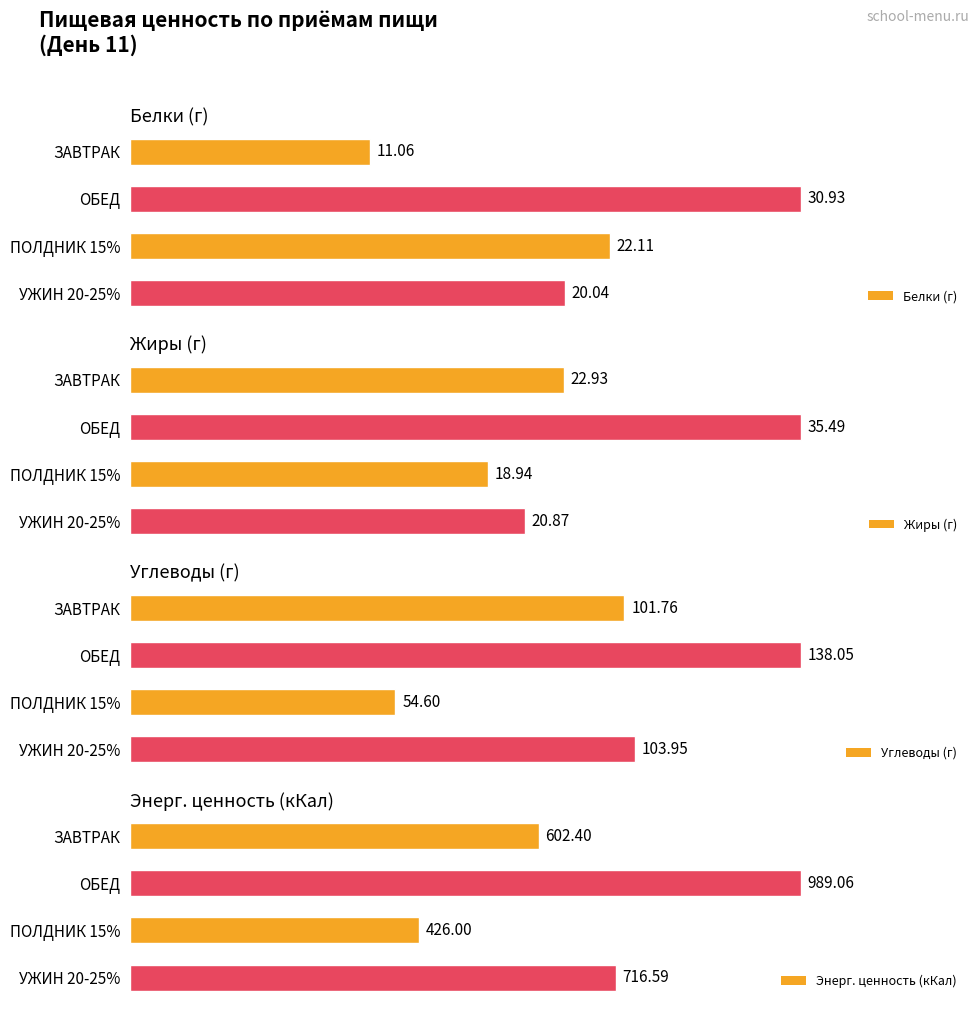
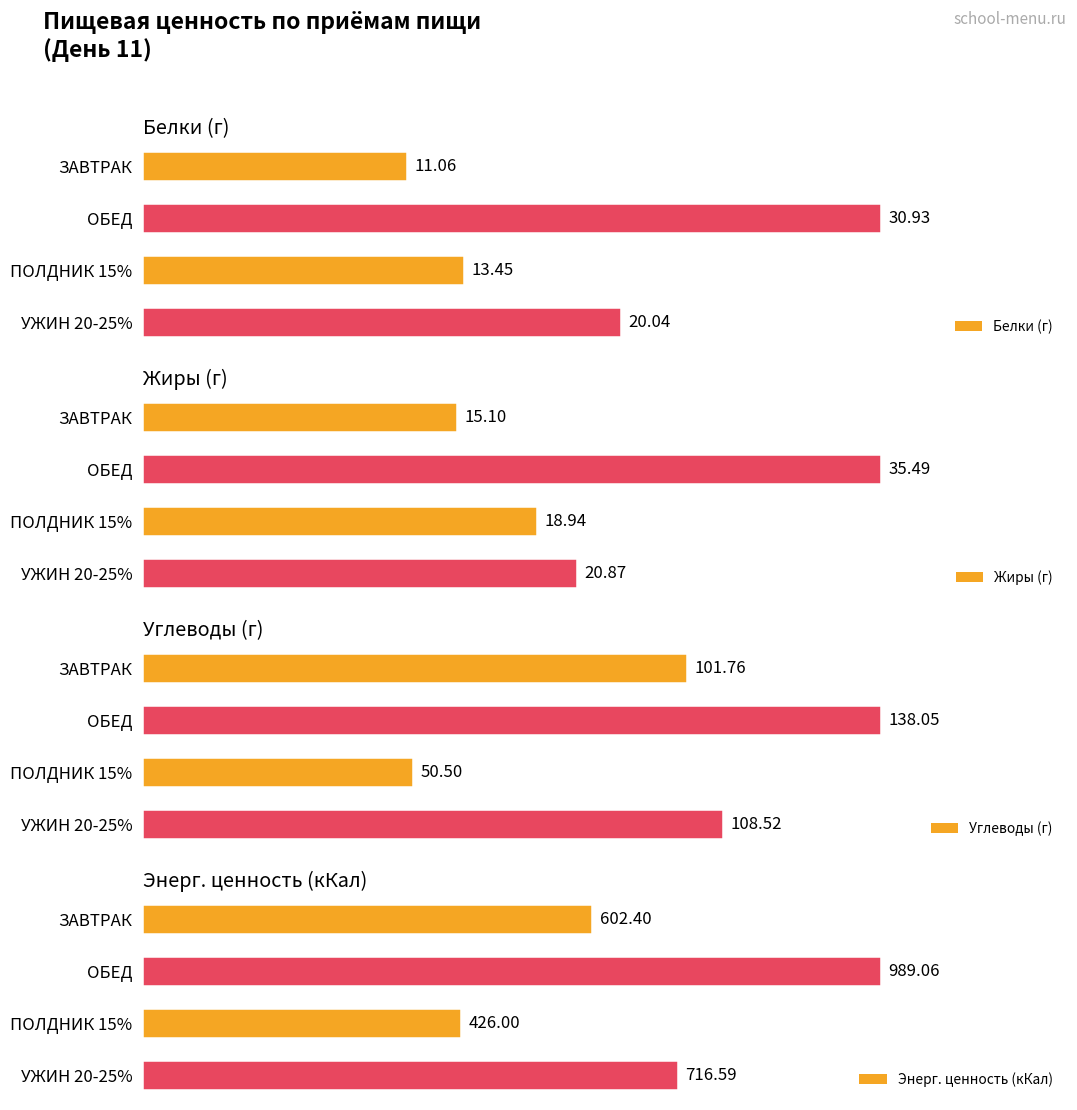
Белки (г), ПОЛДНИК 15%: 22.11 -> 13.45
Жиры (г), ЗАВТРАК: 22.93 -> 15.10
Углеводы (г), ПОЛДНИК 15%: 54.60 -> 50.50
Углеводы (г), УЖИН 20-25%: 103.95 -> 108.52
